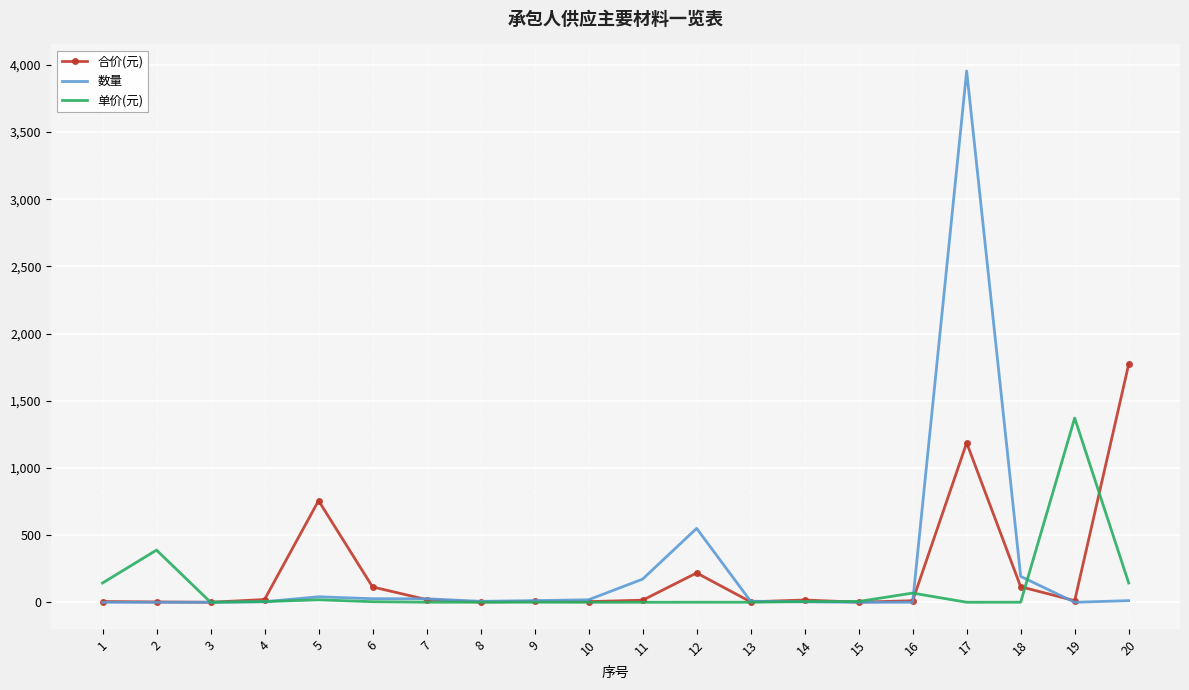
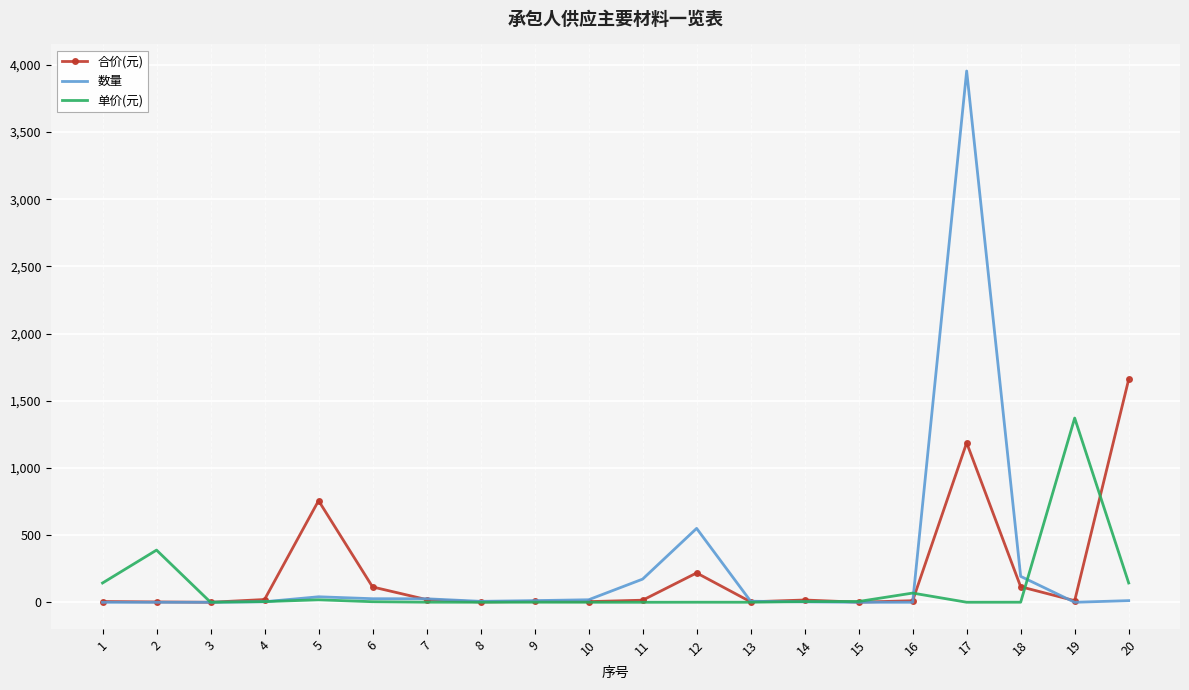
合价(元), 20: 1,770 -> 1,660
